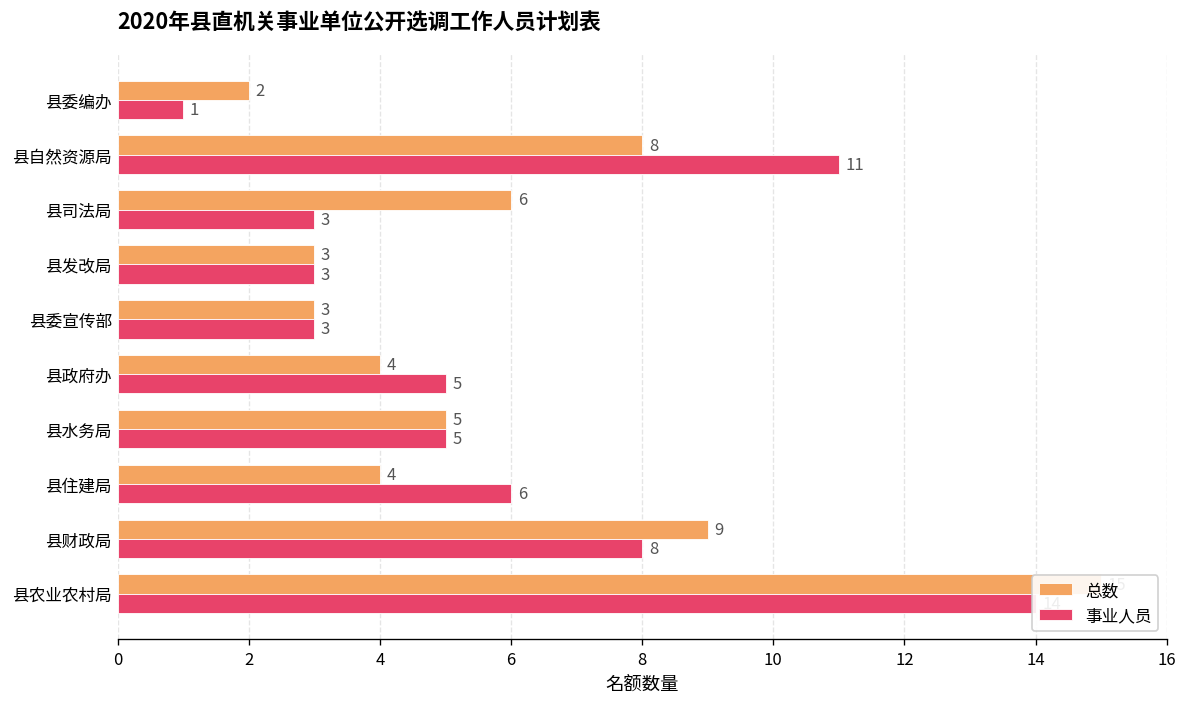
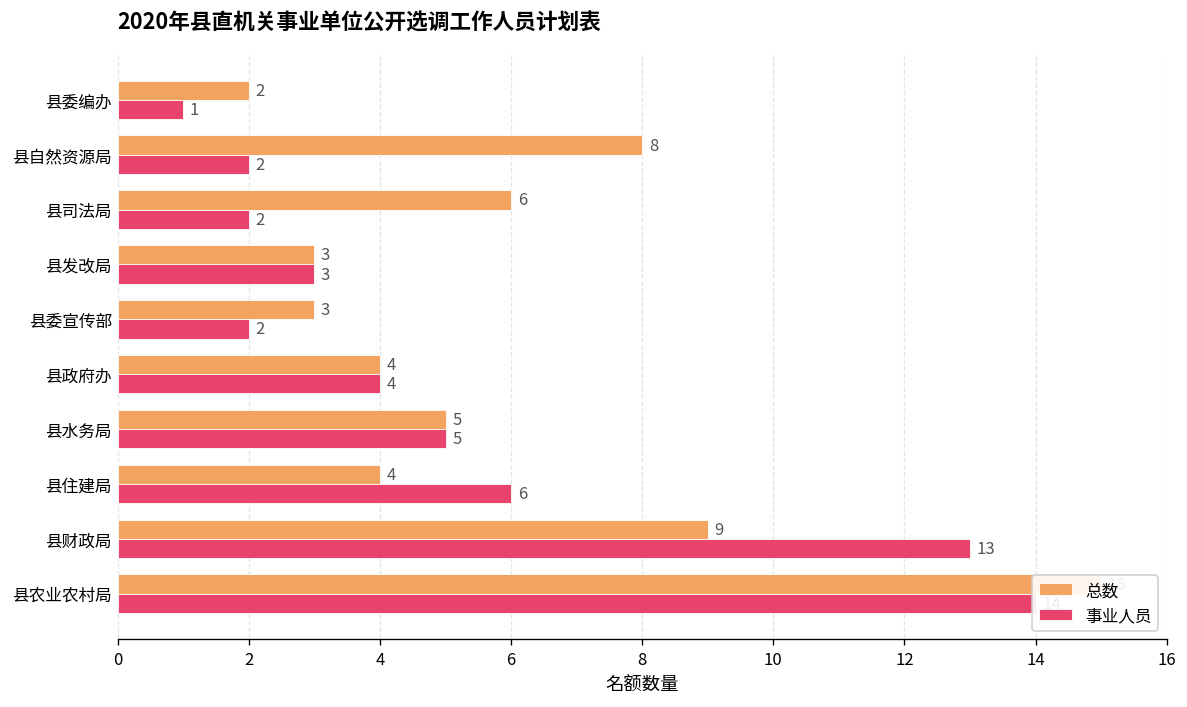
事业人员, 县自然资源局: 11 -> 2
事业人员, 县司法局: 3 -> 2
事业人员, 县委宣传部: 3 -> 2
事业人员, 县政府办: 5 -> 4
事业人员, 县财政局: 8 -> 13
